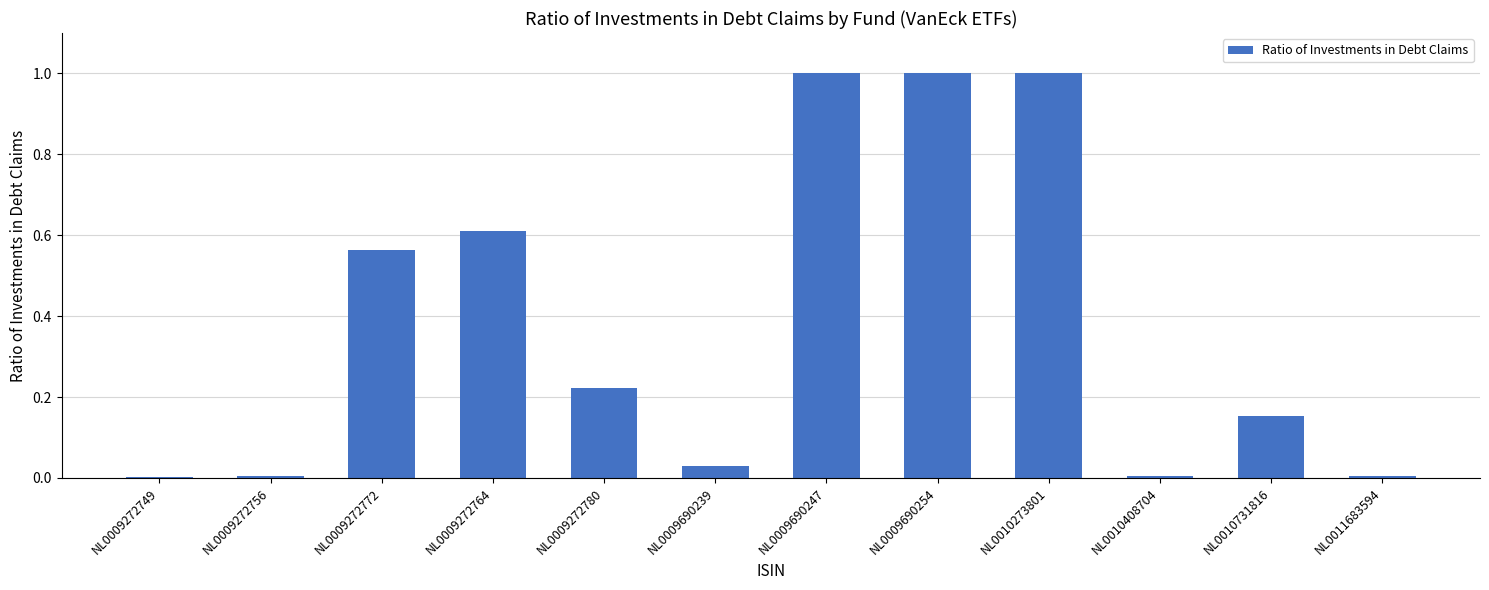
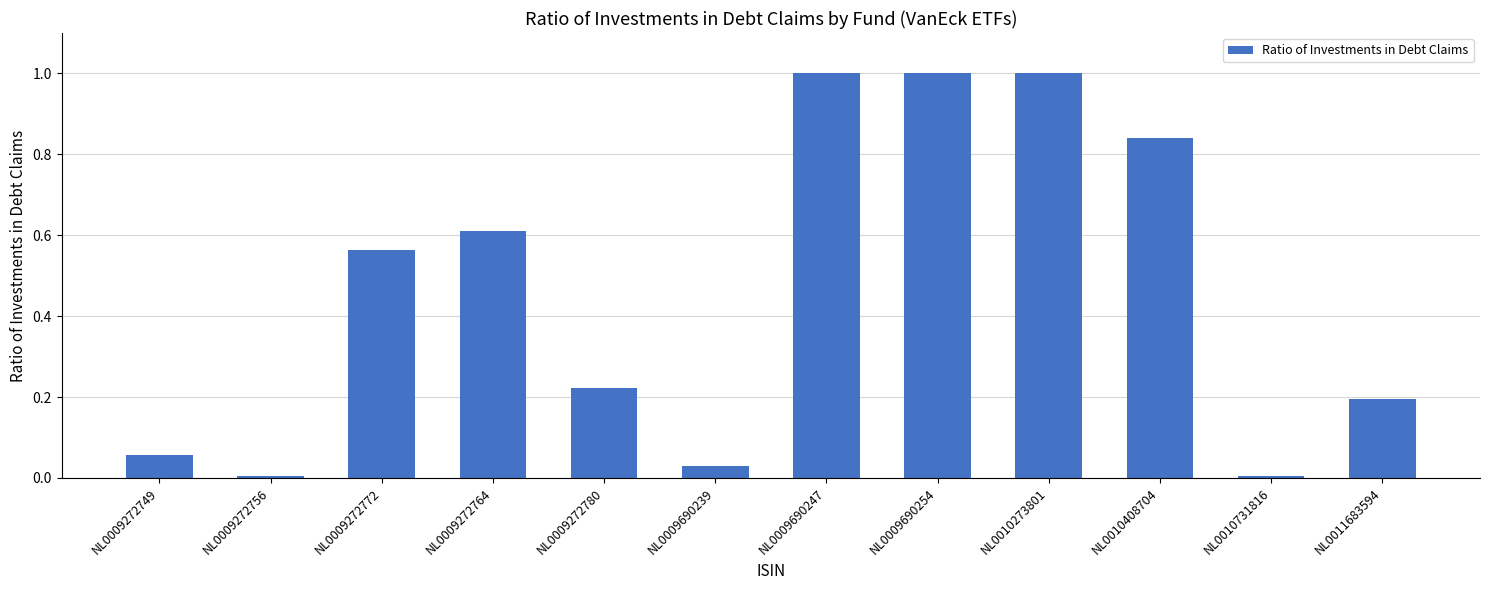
NL0009272749: 0.00 -> 0.06
NL0010408704: 0.00 -> 0.84
NL0010731816: 0.15 -> 0.01
NL0011683594: 0.01 -> 0.20
